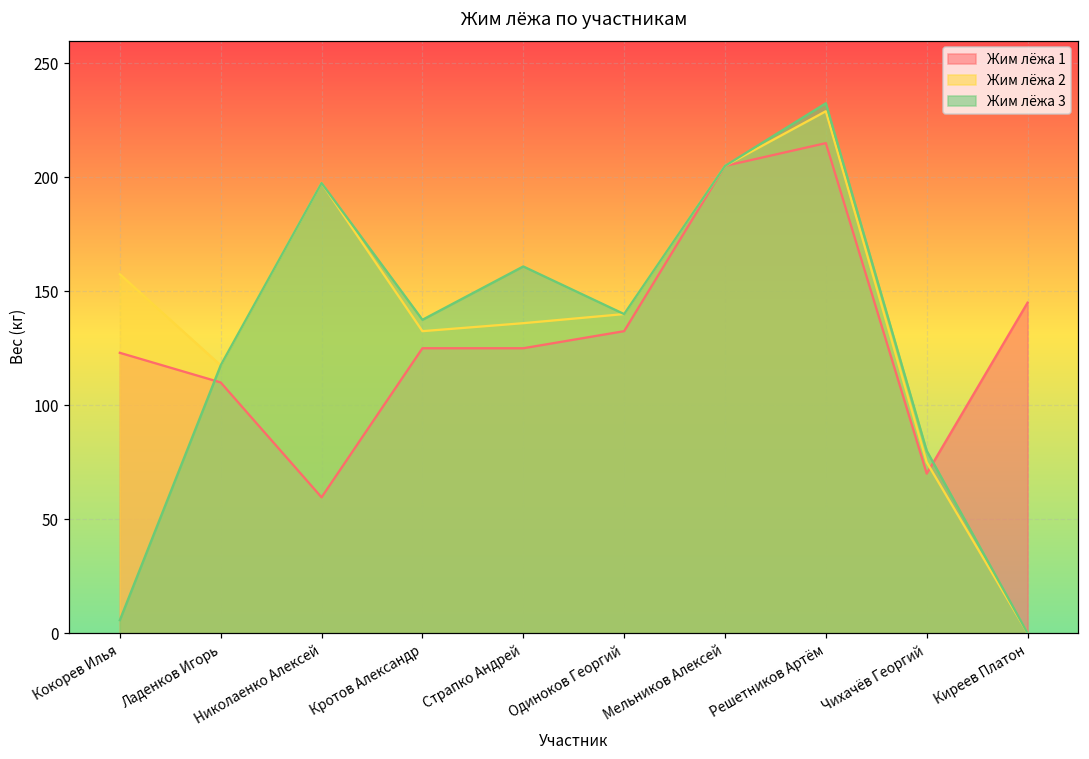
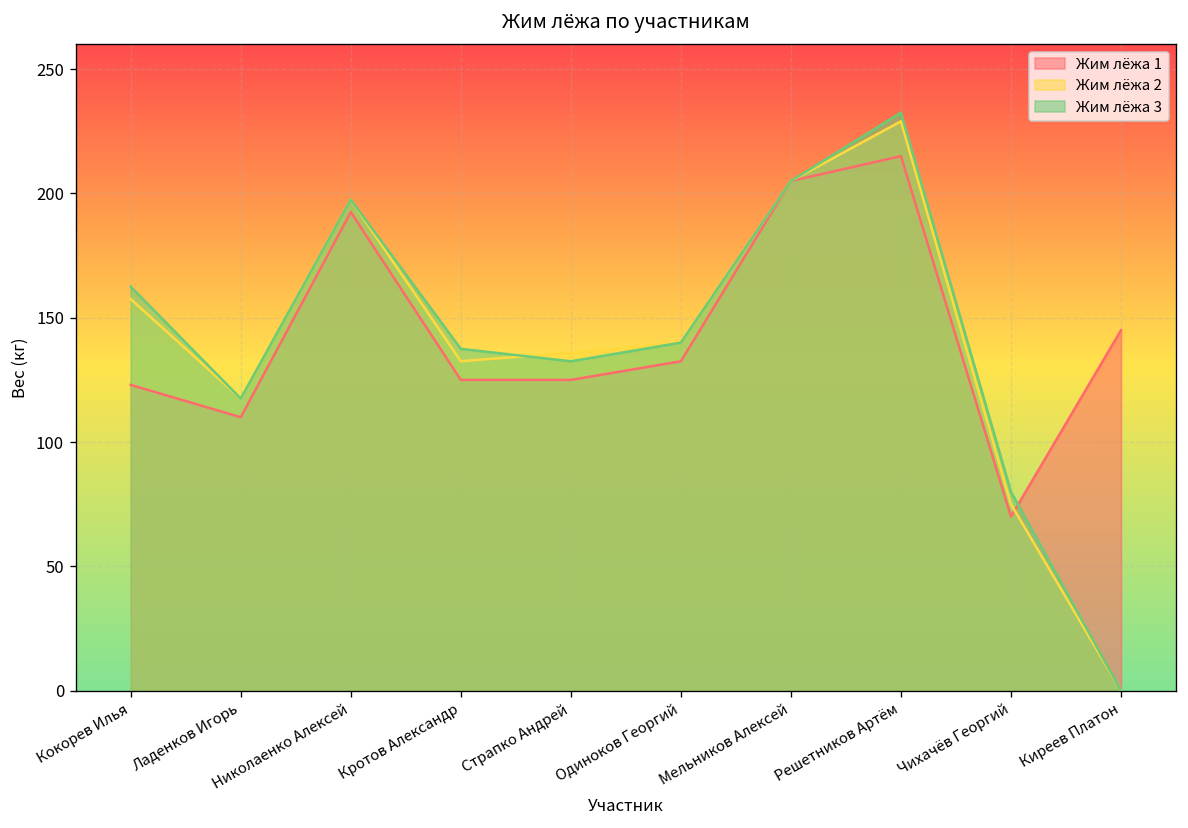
Жим лёжа 3, Кокорев Илья: 6 -> 163
Жим лёжа 1, Николаенко Алексей: 60 -> 193
Жим лёжа 3, Страпко Андрей: 161 -> 133
